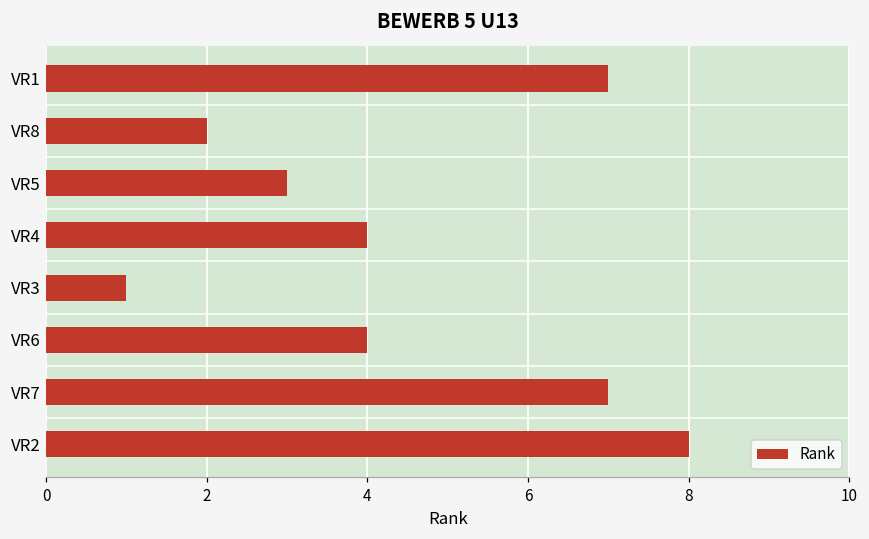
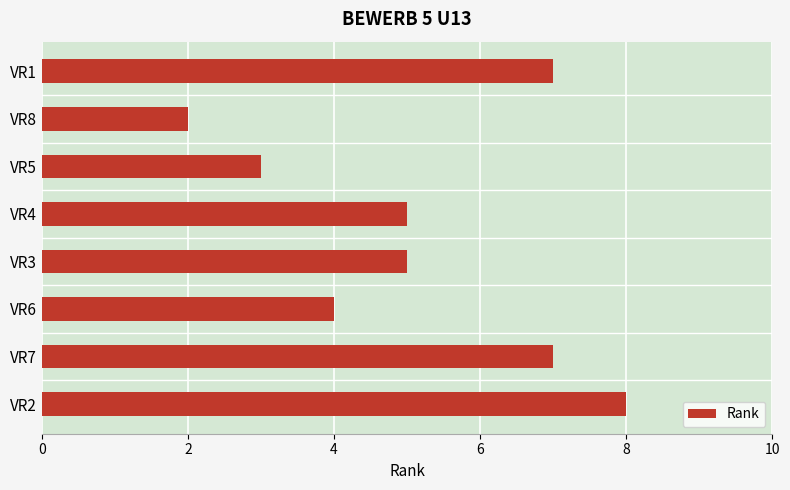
VR4: 4 -> 5
VR3: 1 -> 5
